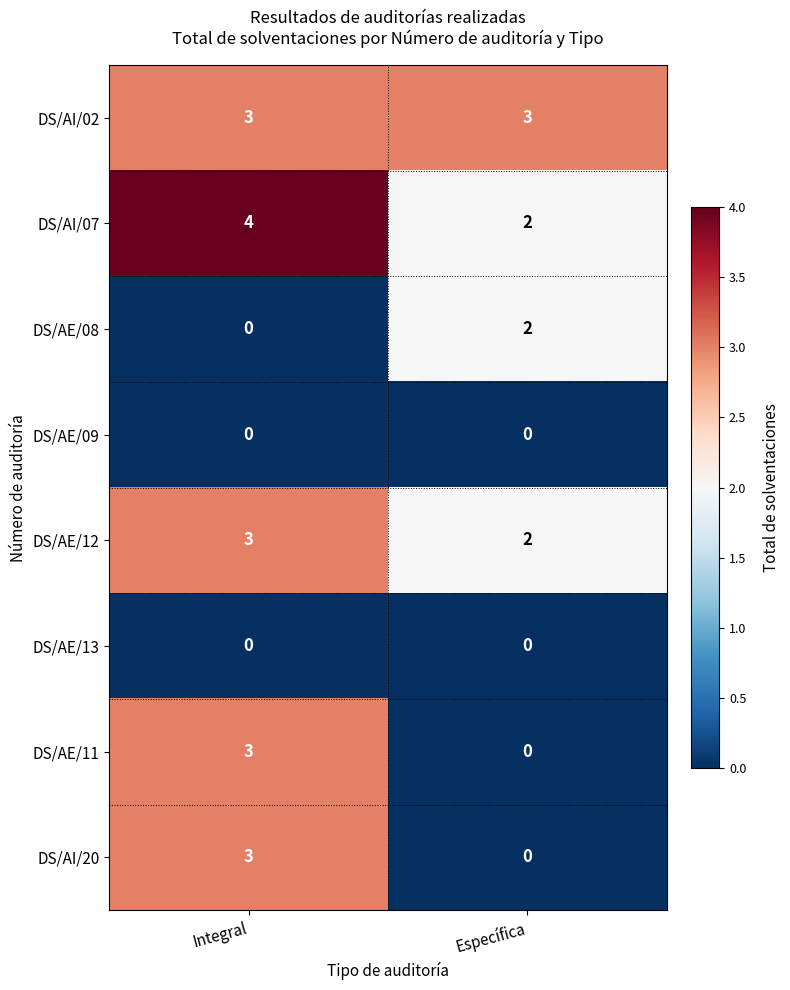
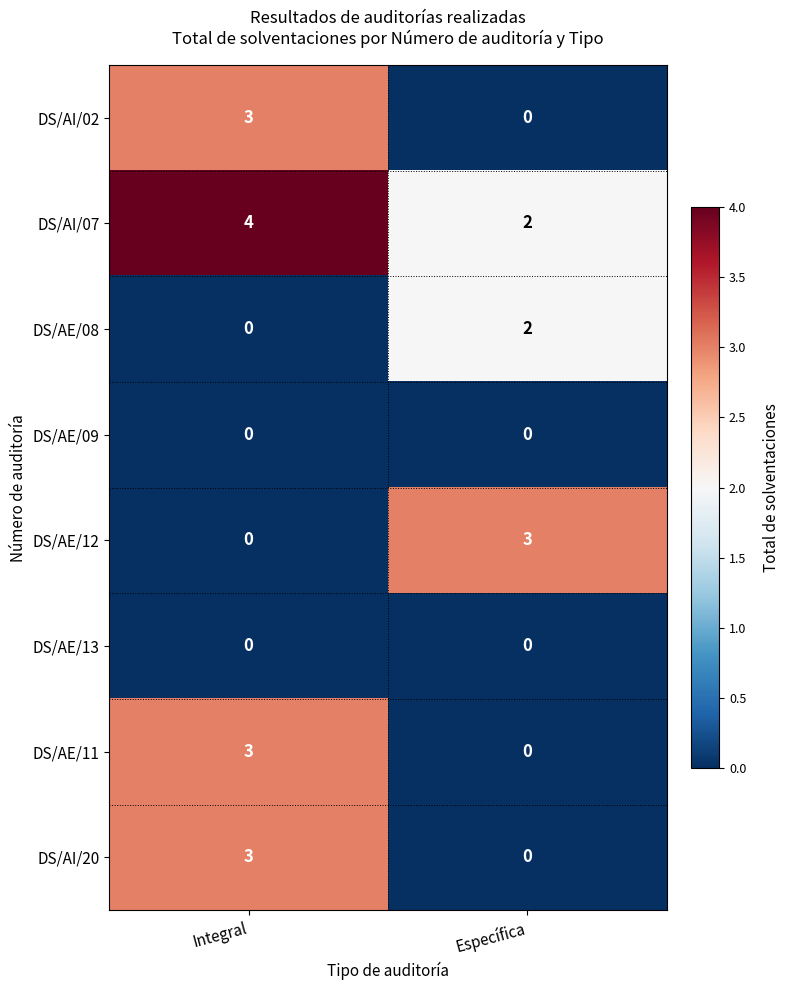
DS/AI/02, Específica: 3 -> 0
DS/AE/12, Integral: 3 -> 0
DS/AE/12, Específica: 2 -> 3
